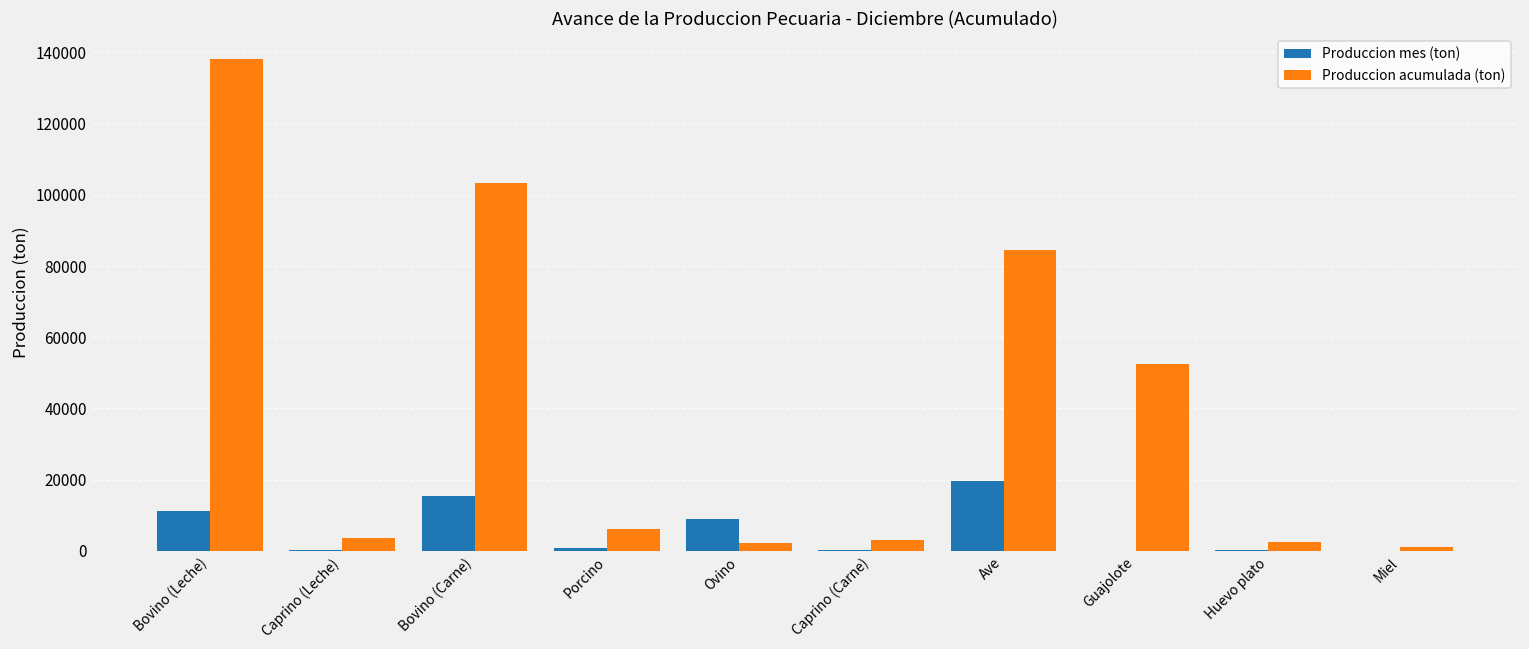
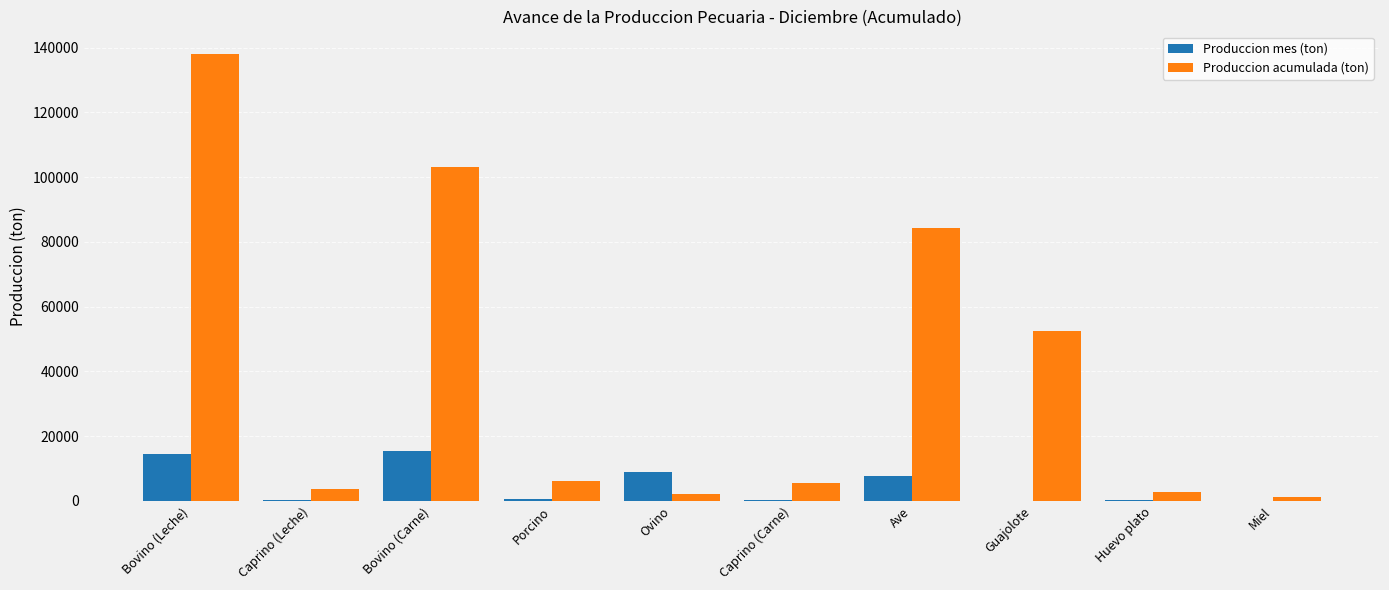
Produccion mes (ton), Bovino (Leche): 11000 -> 14000
Produccion acumulada (ton), Caprino (Carne): 3000 -> 6000
Produccion mes (ton), Ave: 20000 -> 8000
